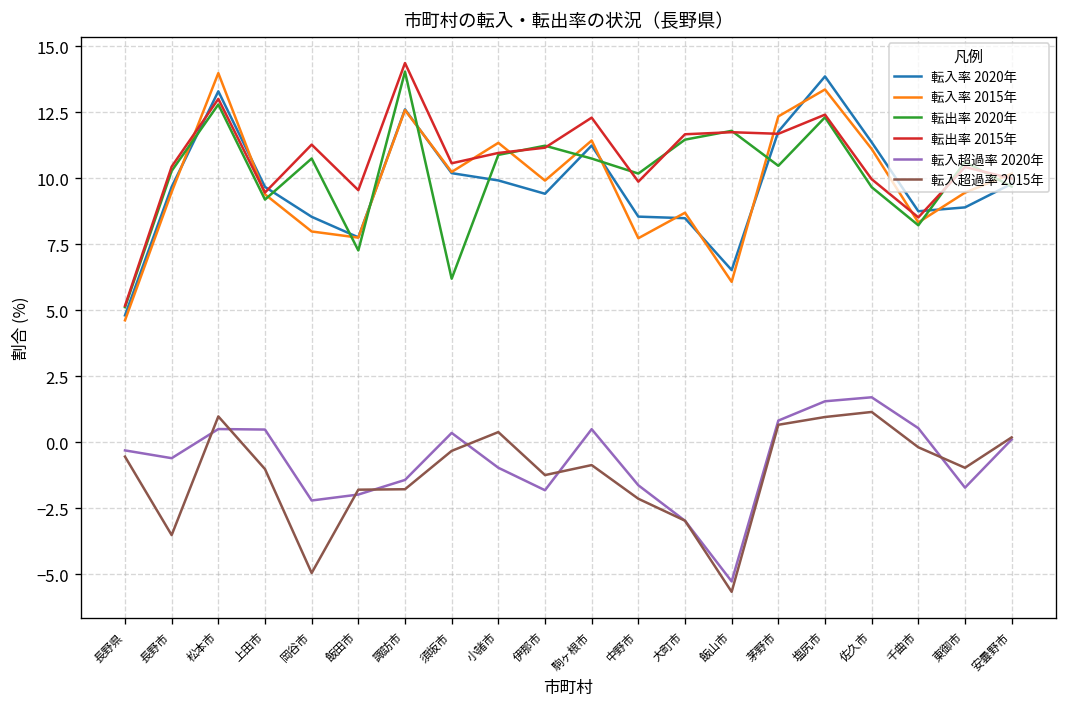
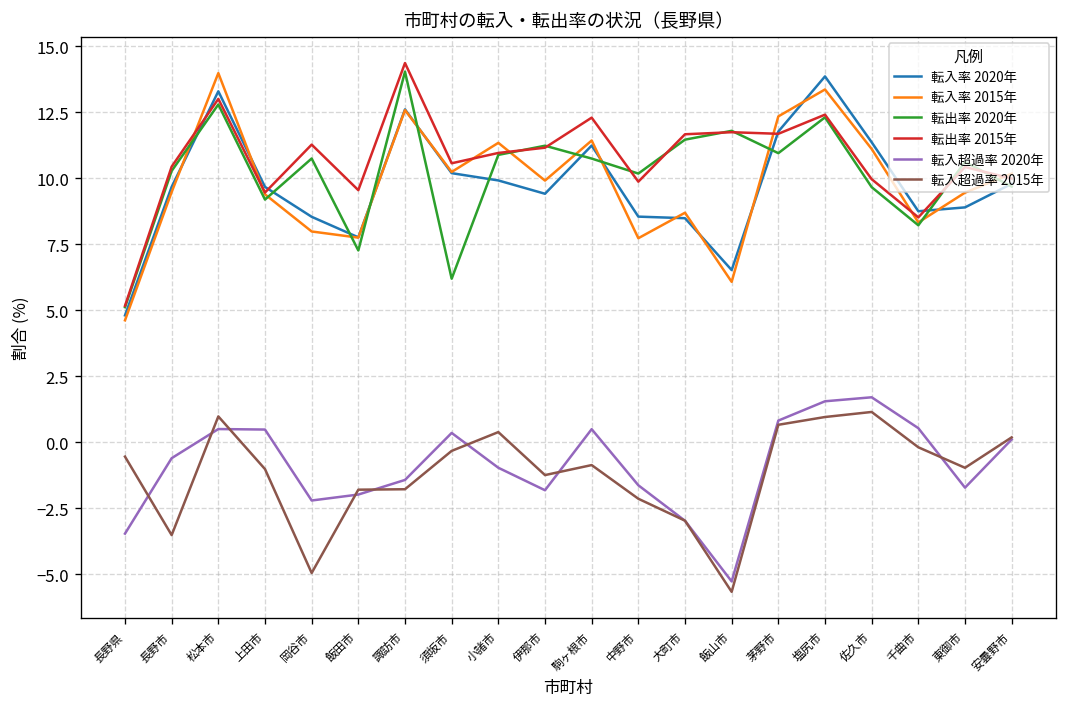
転入超過率 2020年, 長野県: -0.3 -> -3.5
転出率 2020年, 茅野市: 10.5 -> 11.0
